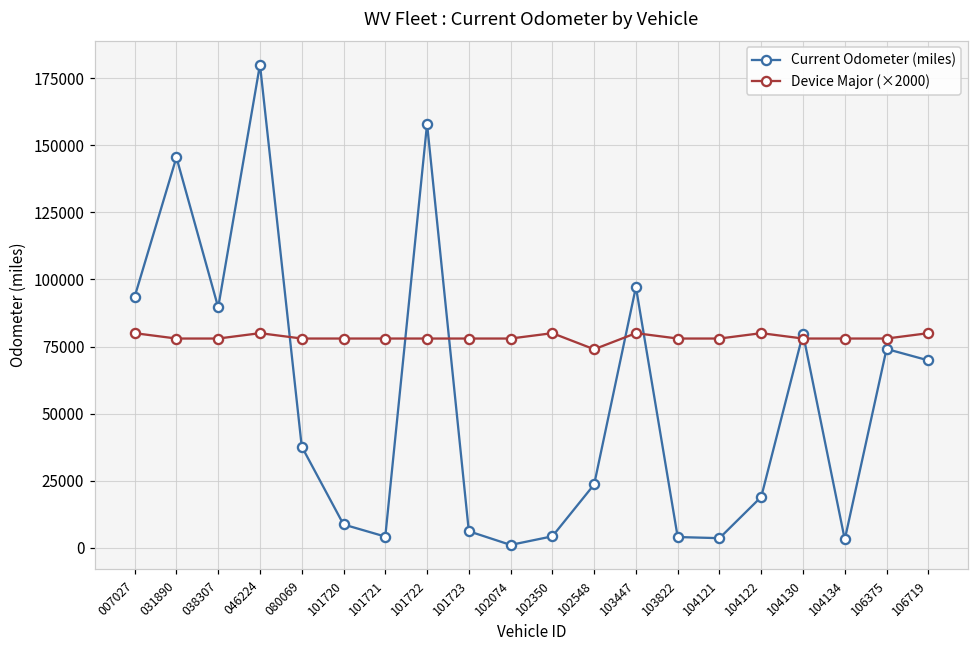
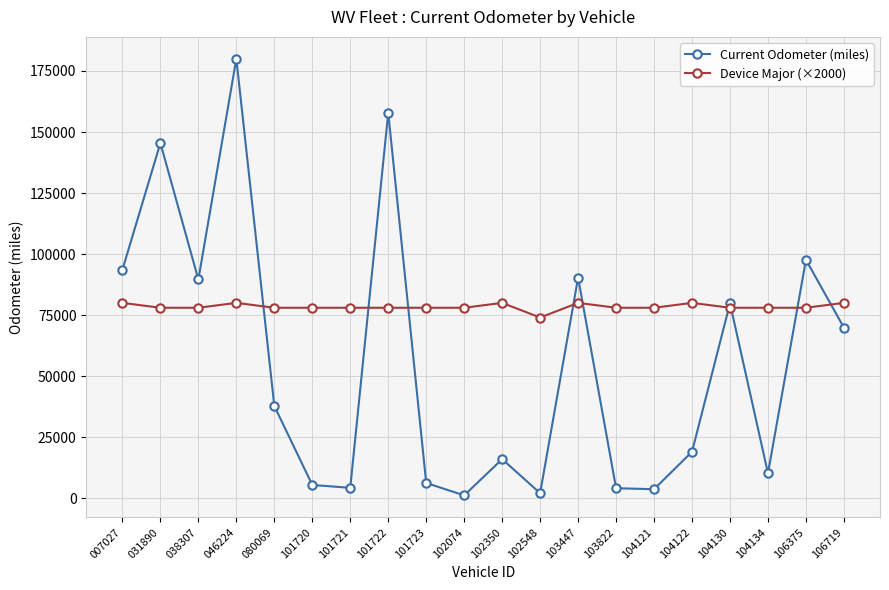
Current Odometer (miles), 101720: 9000 -> 5000
Current Odometer (miles), 102350: 4000 -> 16000
Current Odometer (miles), 102548: 24000 -> 2000
Current Odometer (miles), 103447: 97000 -> 90000
Current Odometer (miles), 104134: 3000 -> 10000
Current Odometer (miles), 106375: 74000 -> 98000
